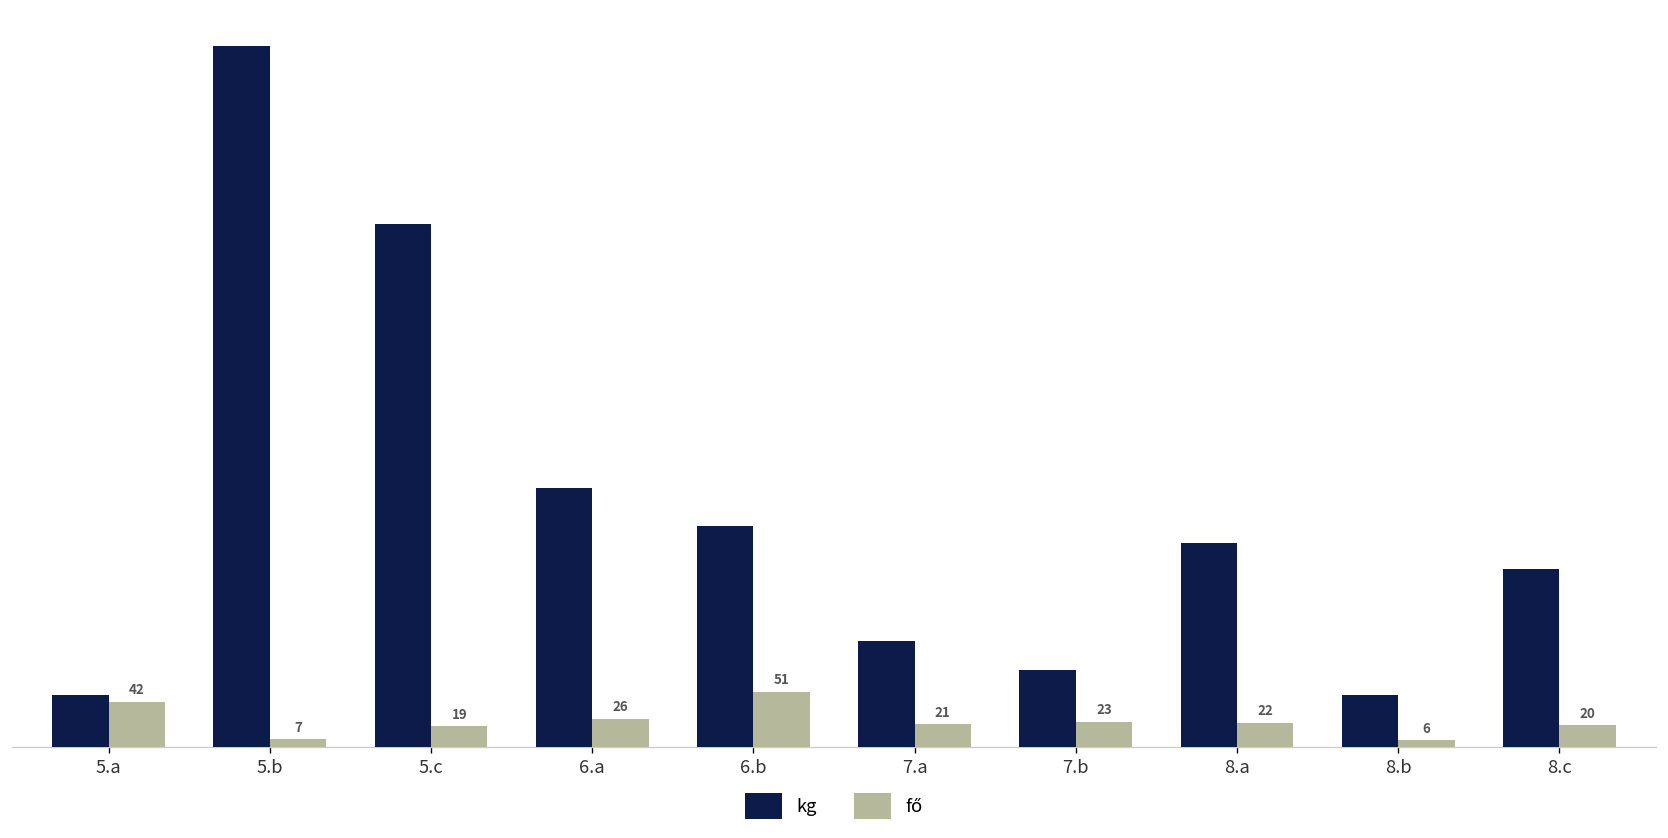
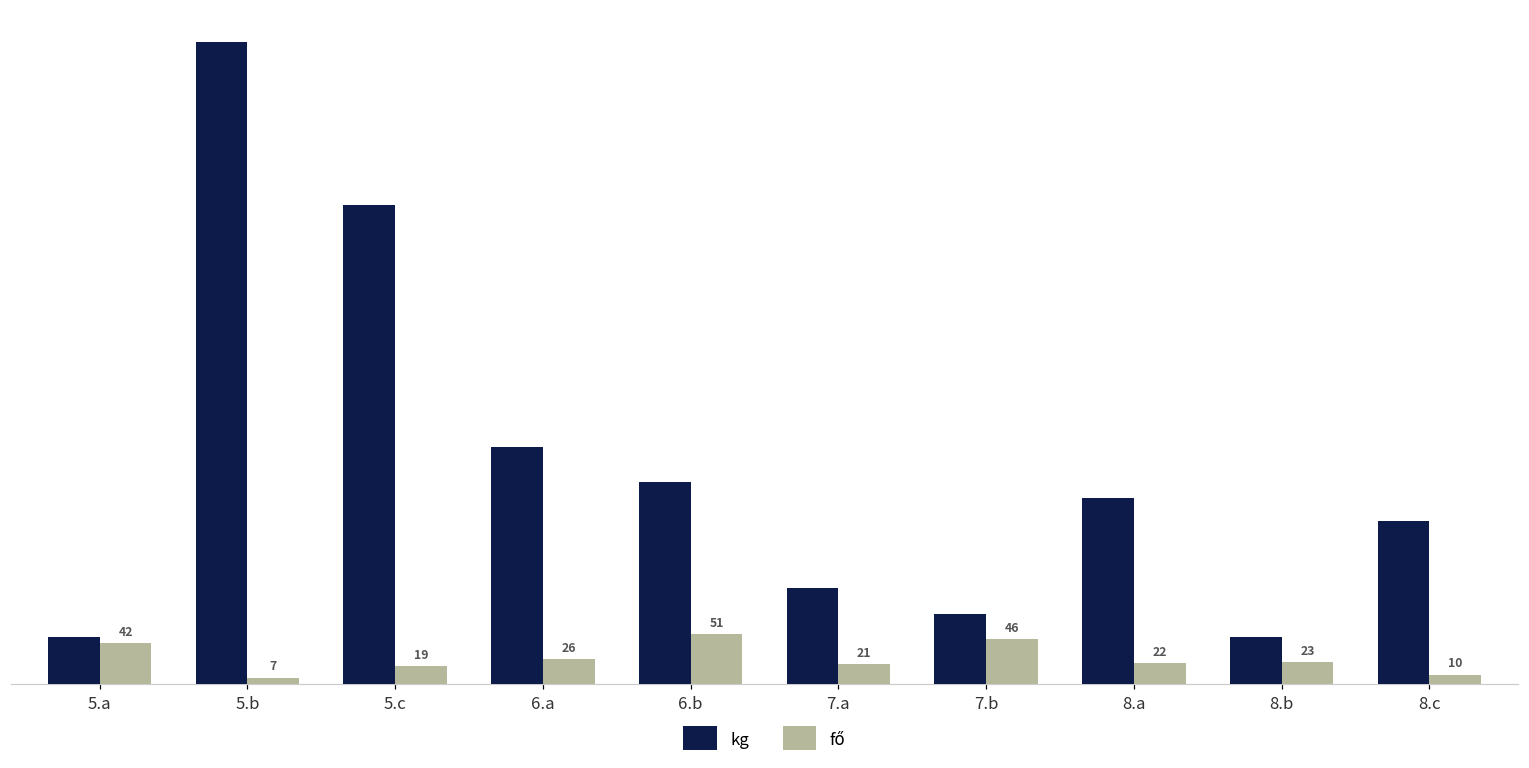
fő, 7.b: 23 -> 46
fő, 8.b: 6 -> 23
fő, 8.c: 20 -> 10
